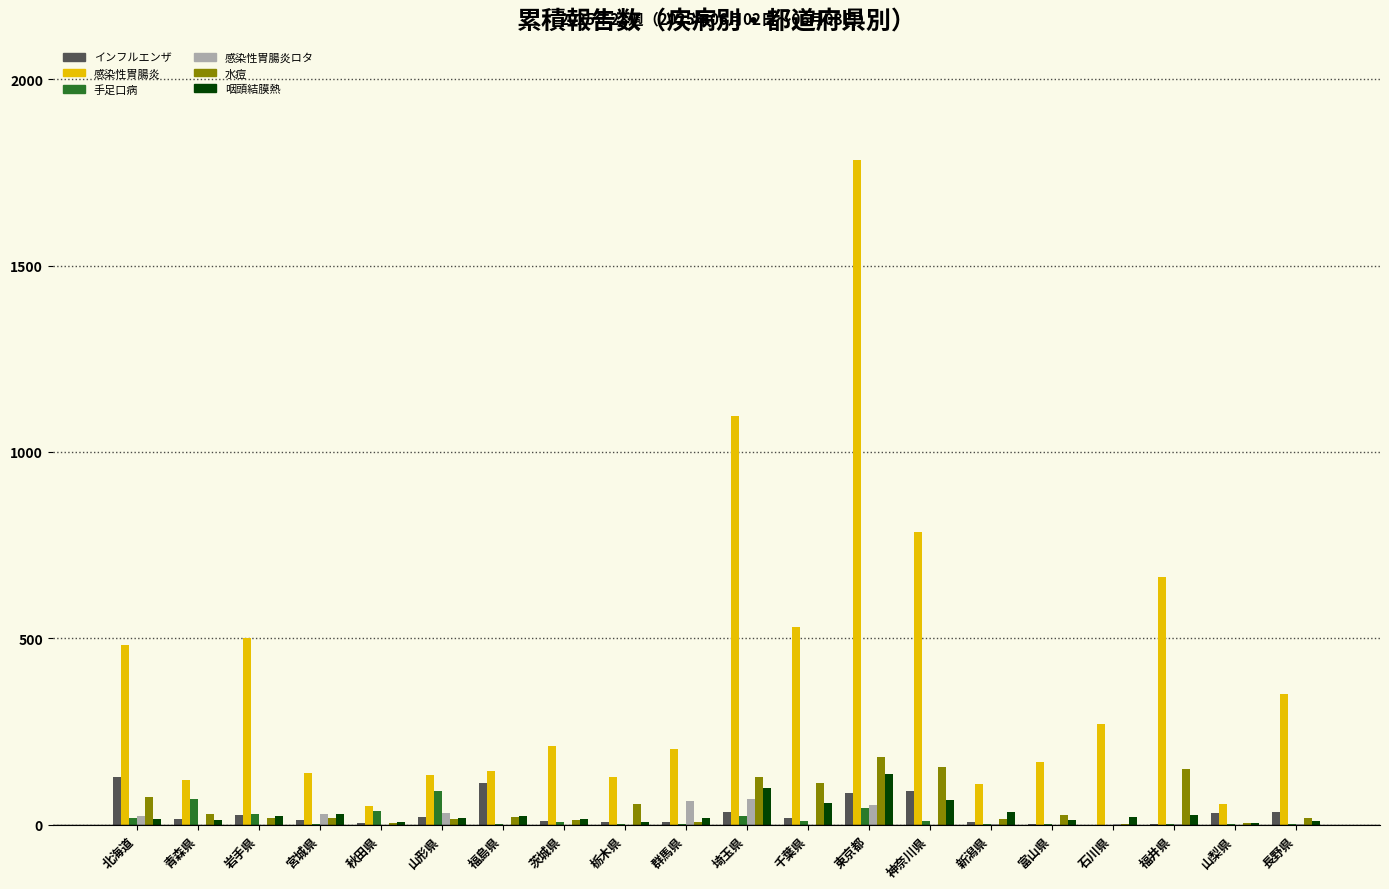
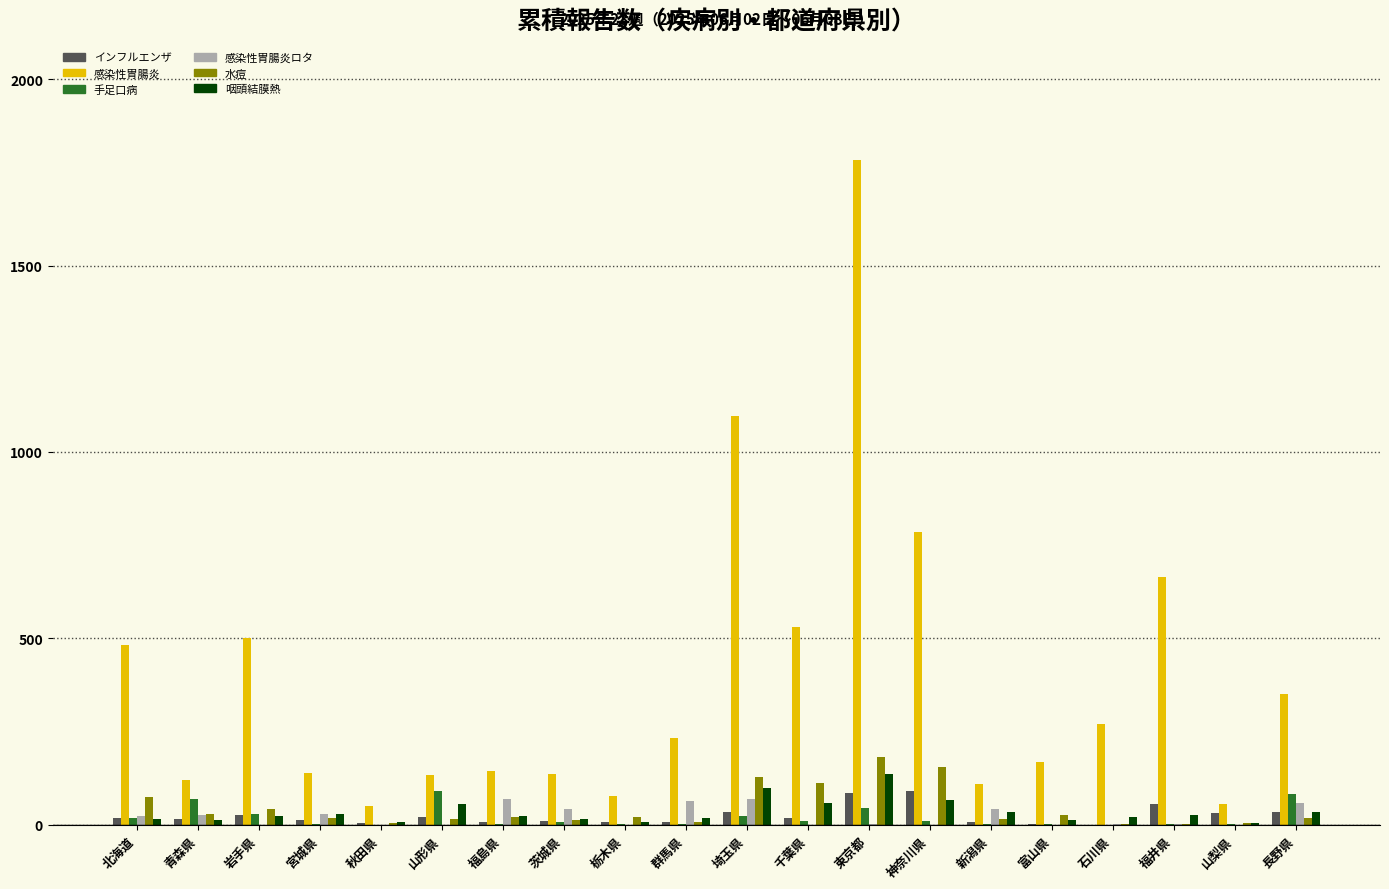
インフルエンザ, 北海道: 130 -> 20
感染性胃腸炎ロタ, 青森県: 0 -> 30
水痘, 岩手県: 20 -> 40
手足口病, 秋田県: 40 -> 0
感染性胃腸炎ロタ, 山形県: 30 -> 0
咽頭結膜熱, 山形県: 20 -> 60
インフルエンザ, 福島県: 110 -> 10
感染性胃腸炎ロタ, 福島県: 0 -> 70
感染性胃腸炎, 茨城県: 210 -> 140
感染性胃腸炎ロタ, 茨城県: 0 -> 40
感染性胃腸炎, 栃木県: 130 -> 80
水痘, 栃木県: 60 -> 20
感染性胃腸炎, 群馬県: 200 -> 230
感染性胃腸炎ロタ, 東京都: 50 -> 0
感染性胃腸炎ロタ, 新潟県: 0 -> 40
インフルエンザ, 福井県: 0 -> 60
水痘, 福井県: 150 -> 0
手足口病, 長野県: 0 -> 80
感染性胃腸炎ロタ, 長野県: 0 -> 60
咽頭結膜熱, 長野県: 10 -> 30
